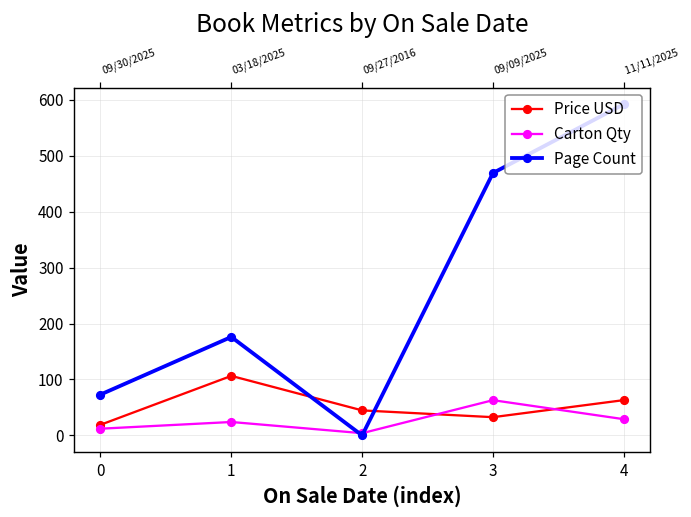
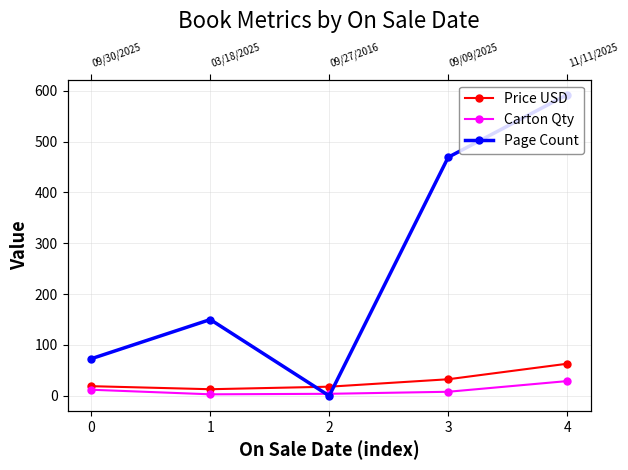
Price USD, 1: 110 -> 10
Carton Qty, 1: 20 -> 0
Page Count, 1: 180 -> 150
Price USD, 2: 40 -> 20
Carton Qty, 3: 60 -> 10
